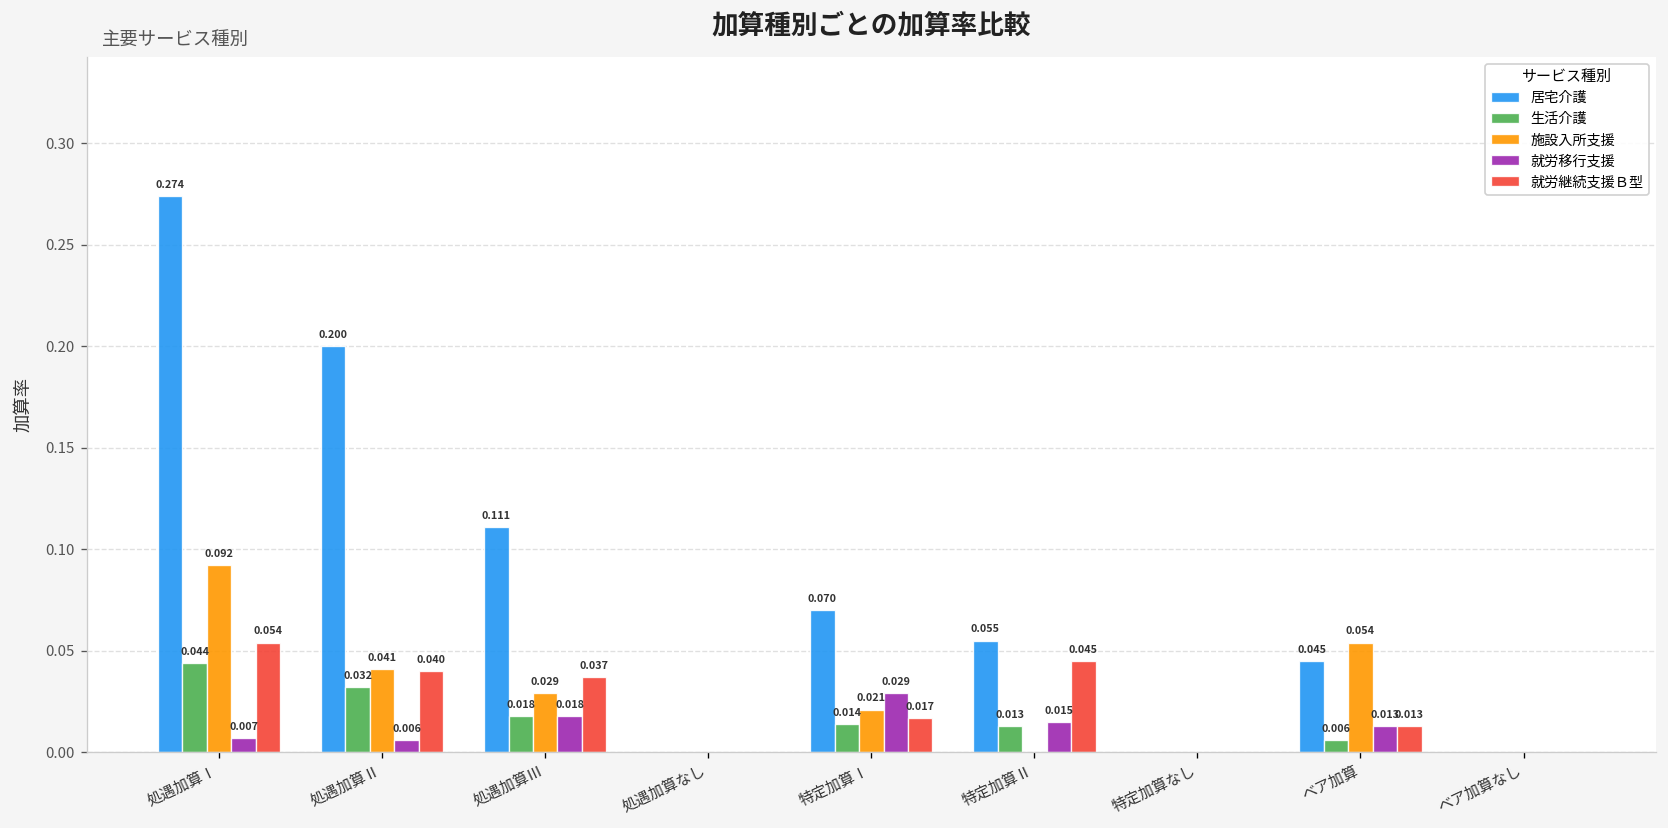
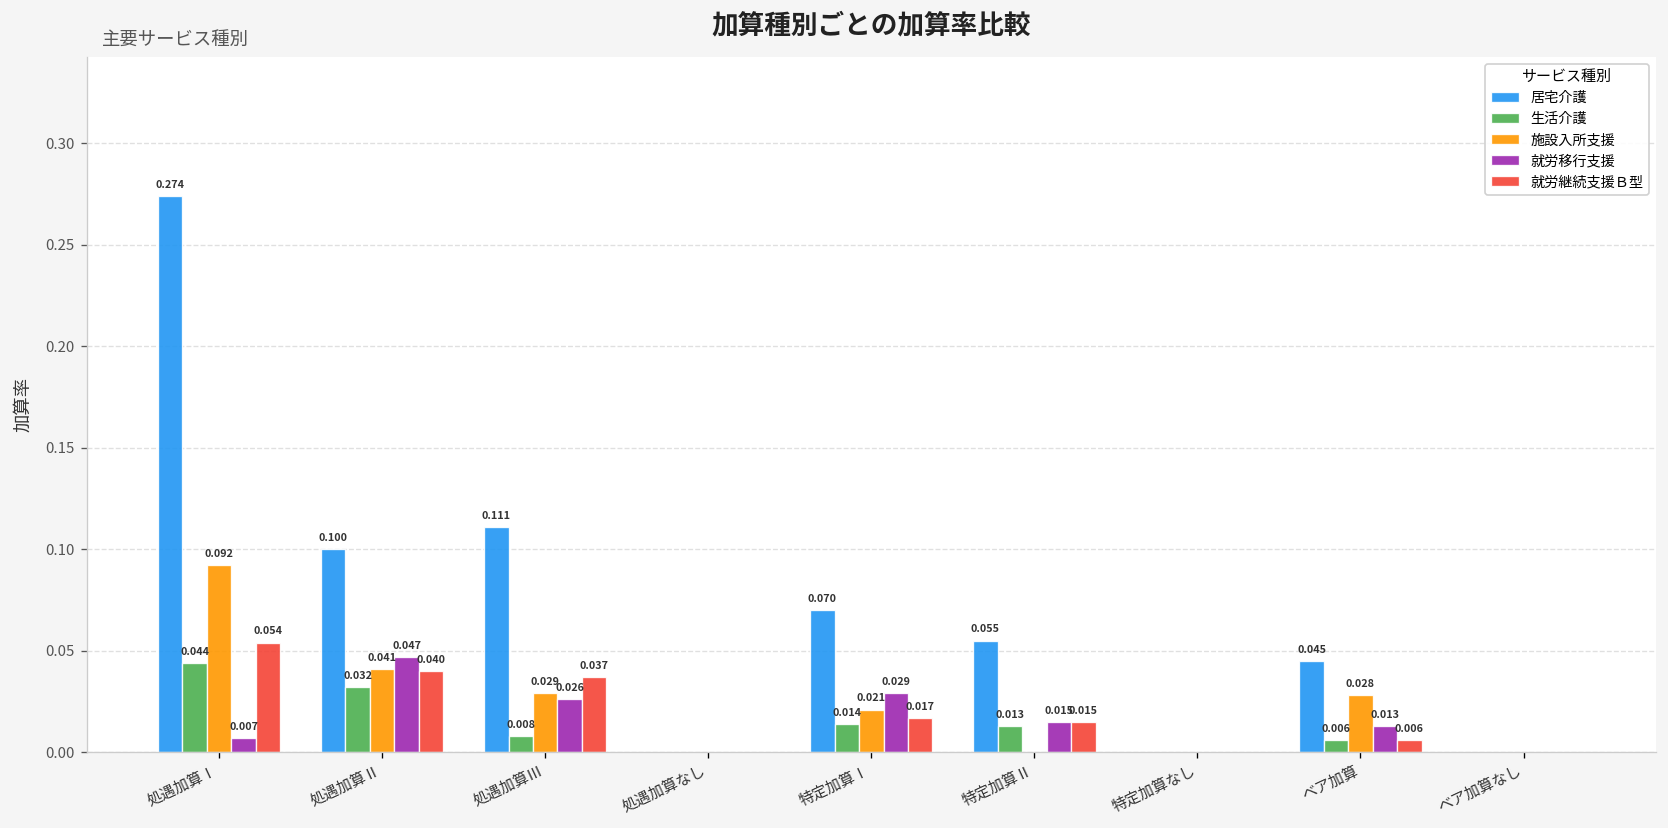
居宅介護, 処遇加算Ⅱ: 0.200 -> 0.100
就労移行支援, 処遇加算Ⅱ: 0.006 -> 0.047
生活介護, 処遇加算Ⅲ: 0.018 -> 0.008
就労移行支援, 処遇加算Ⅲ: 0.018 -> 0.026
就労継続支援Ｂ型, 特定加算Ⅱ: 0.045 -> 0.015
施設入所支援, ベア加算: 0.054 -> 0.028
就労継続支援Ｂ型, ベア加算: 0.013 -> 0.006
